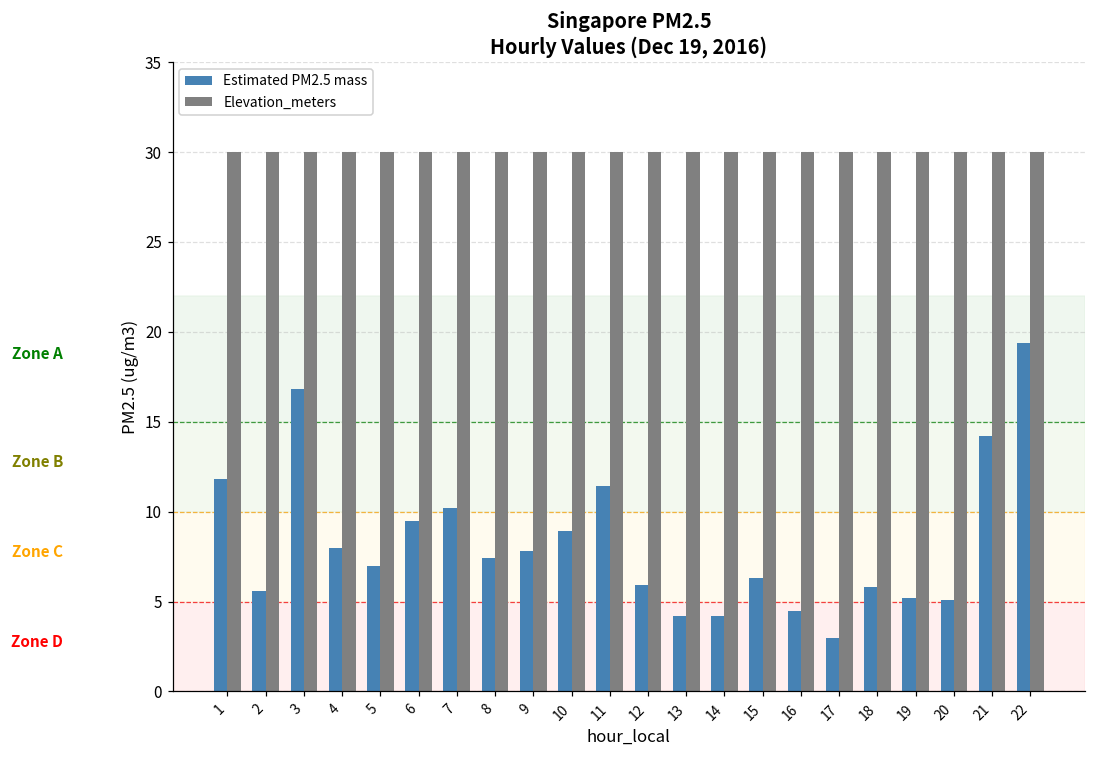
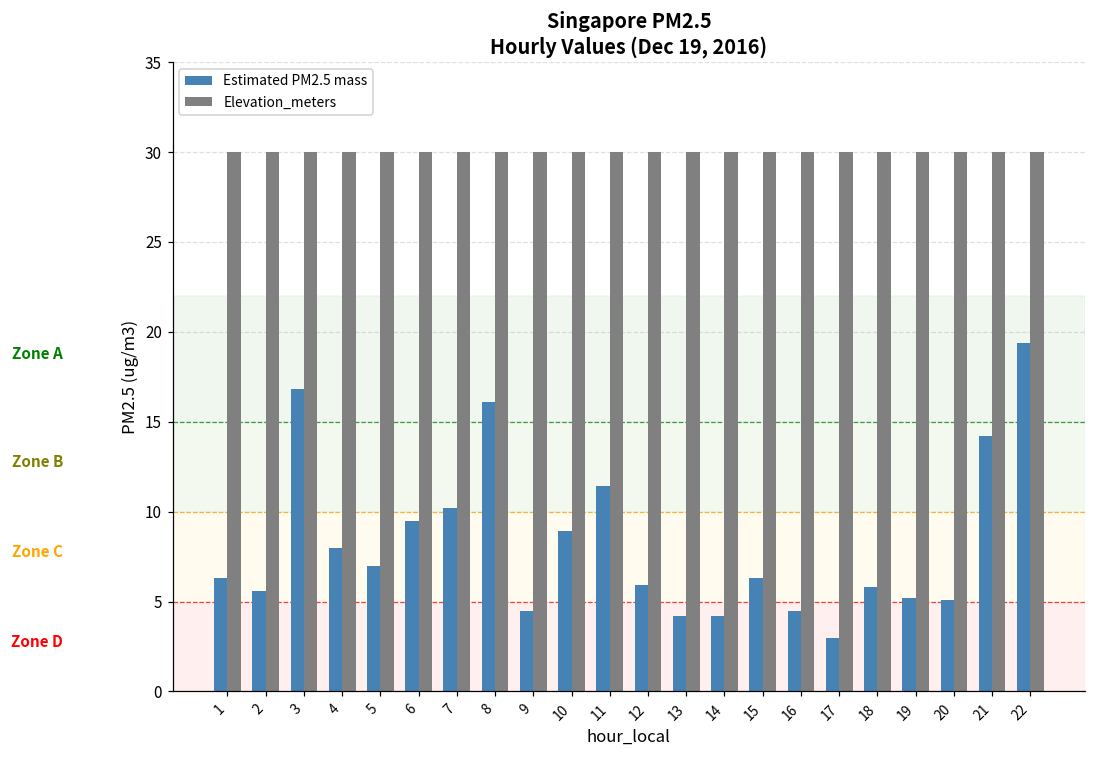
Estimated PM2.5 mass, 1: 11.8 -> 6.3
Estimated PM2.5 mass, 8: 7.4 -> 16.1
Estimated PM2.5 mass, 9: 7.8 -> 4.5
